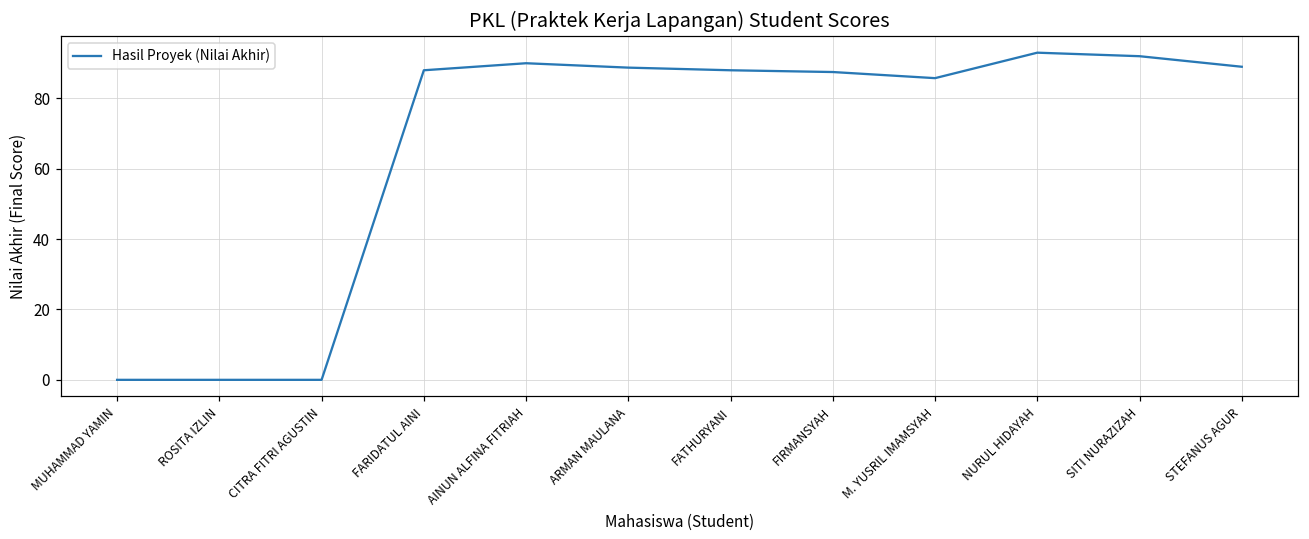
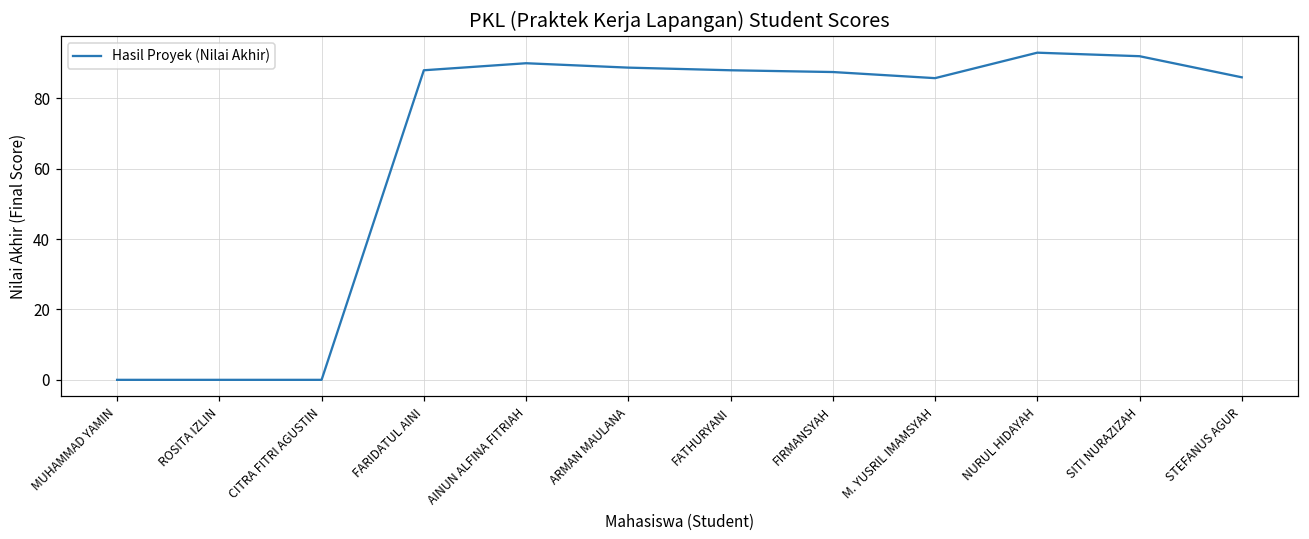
STEFANUS AGUR: 89 -> 86
